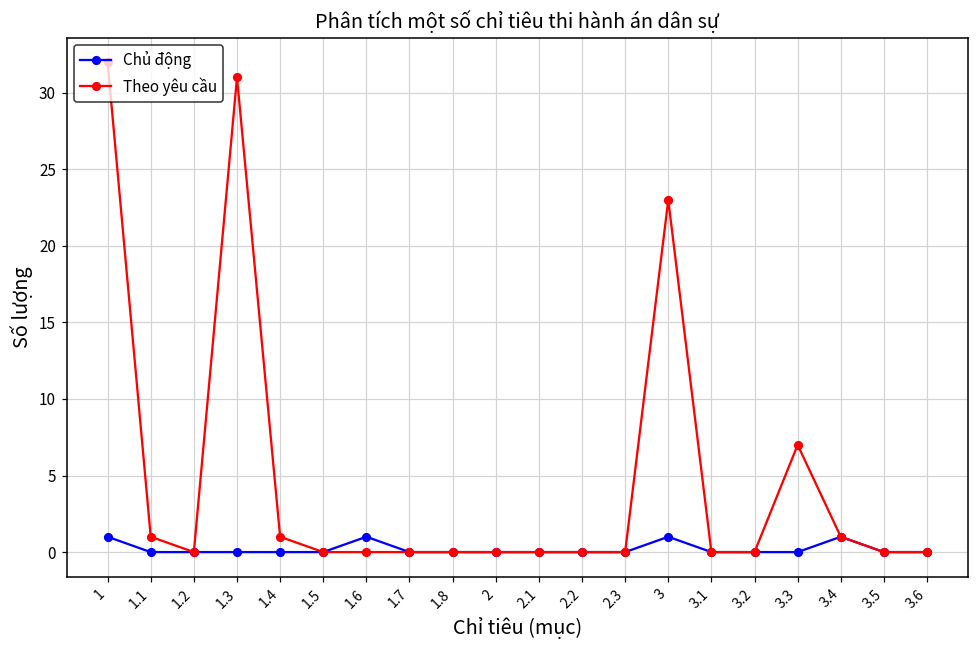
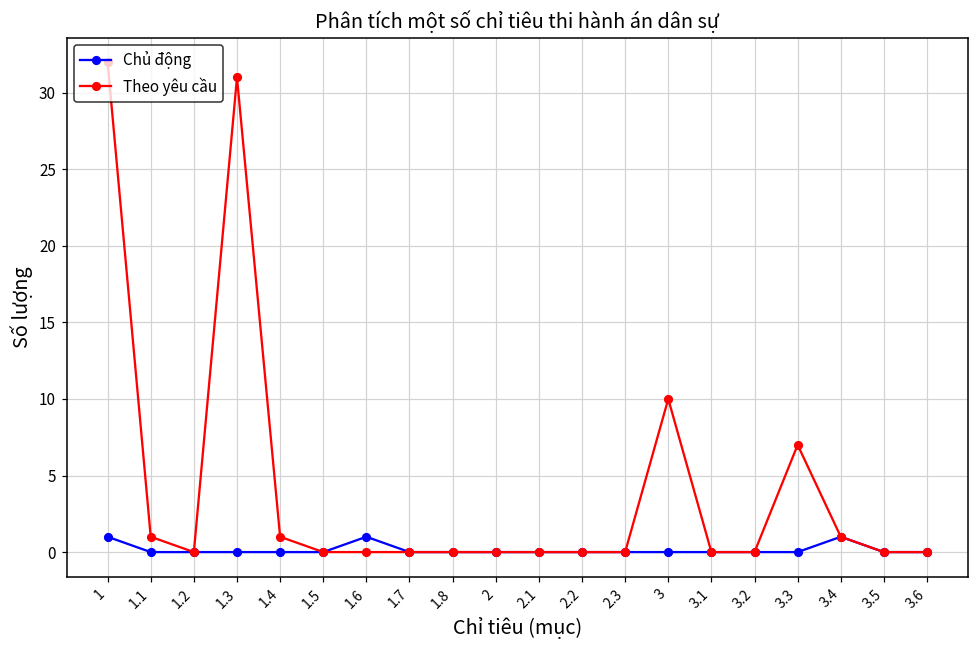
Chủ động, 3: 1 -> 0
Theo yêu cầu, 3: 23 -> 10
